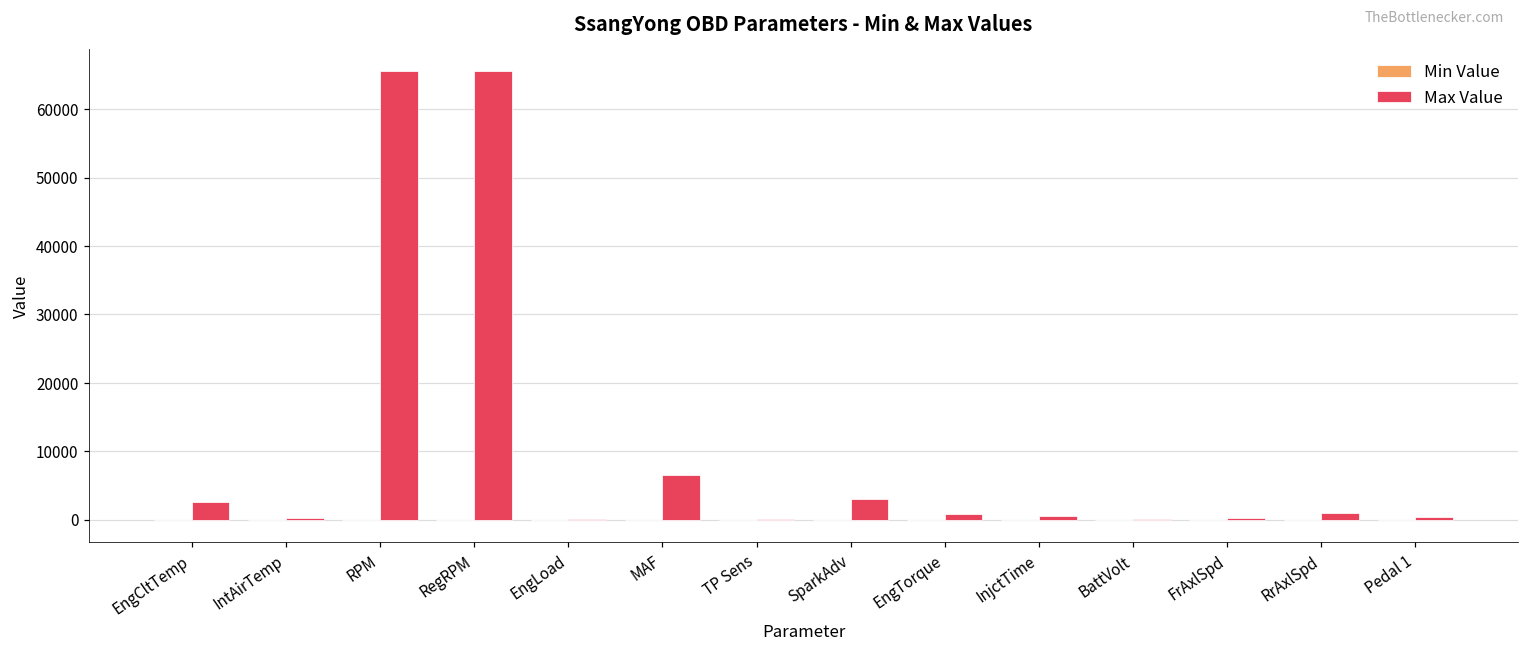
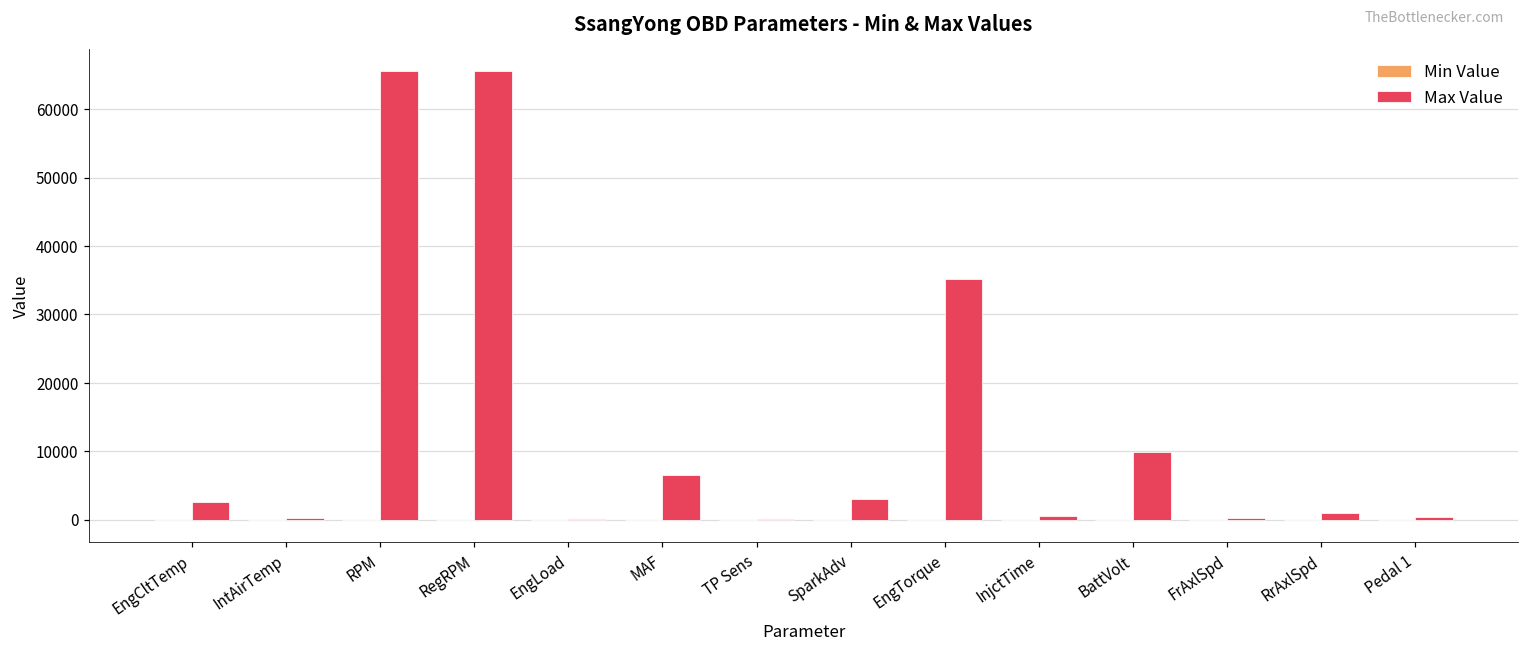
Max Value, EngTorque: 1000 -> 35000
Max Value, BattVolt: 0 -> 10000
